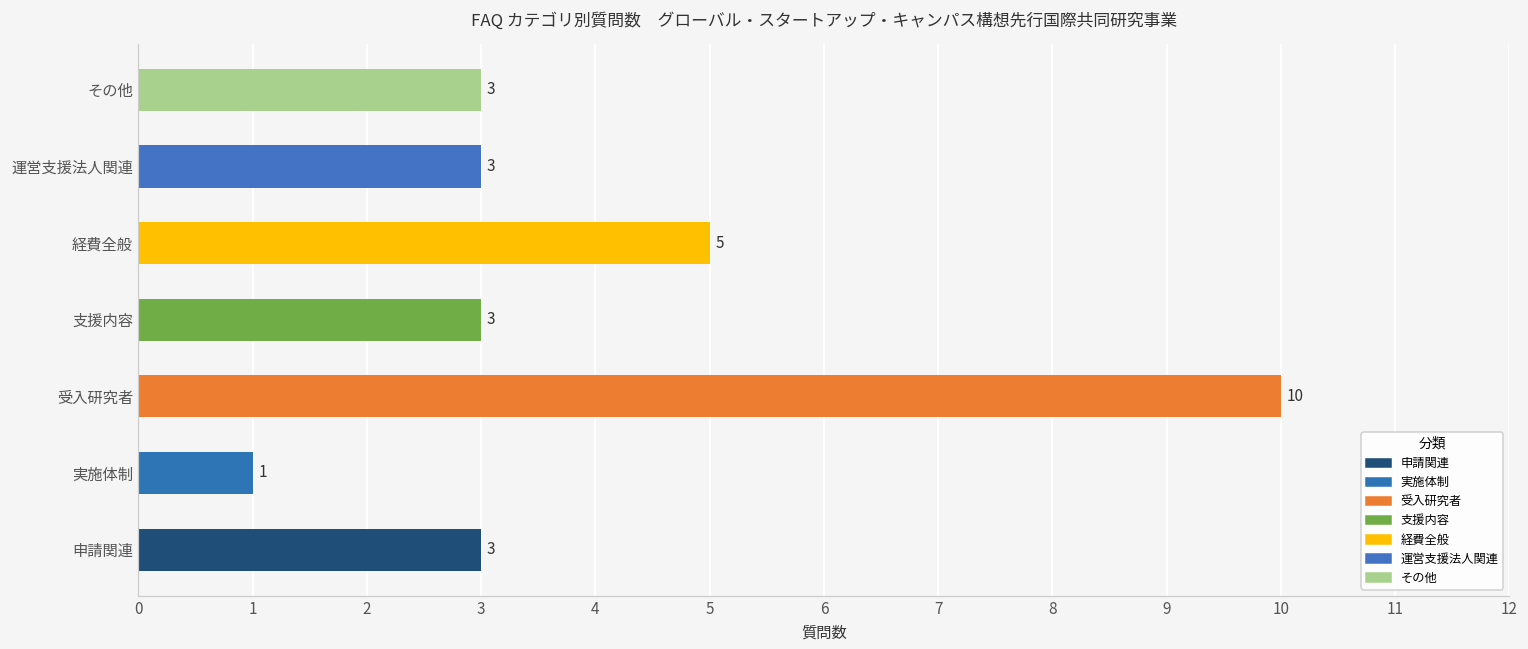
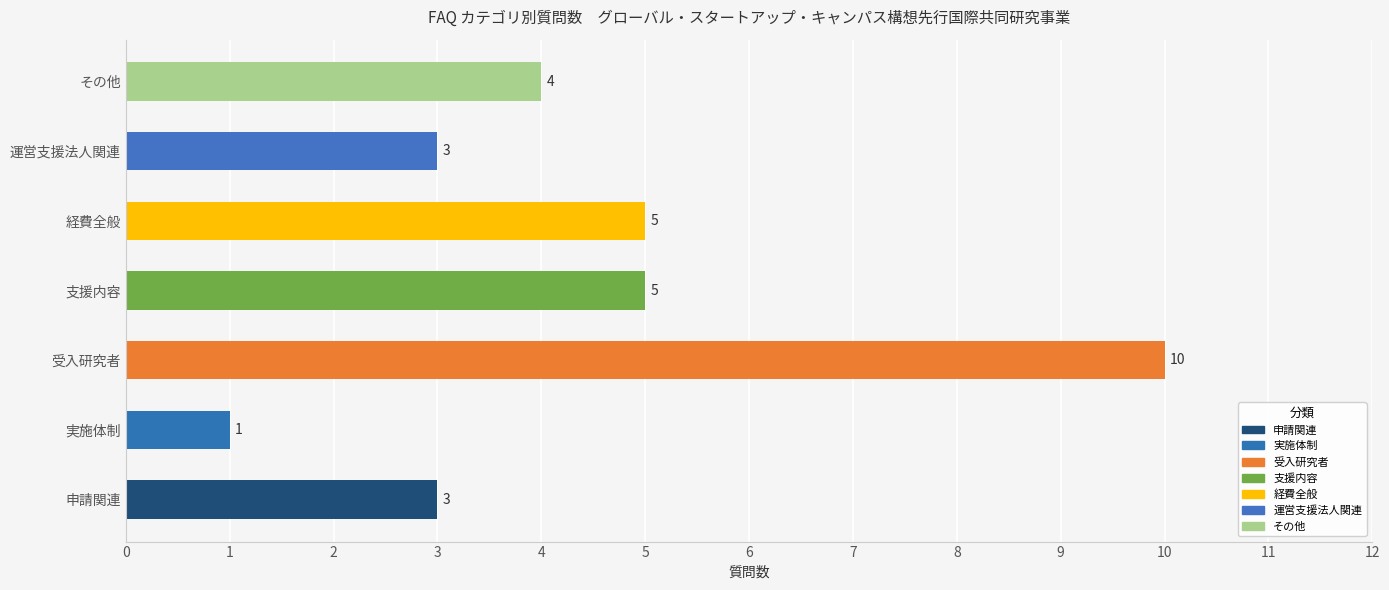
その他: 3 -> 4
支援内容: 3 -> 5
